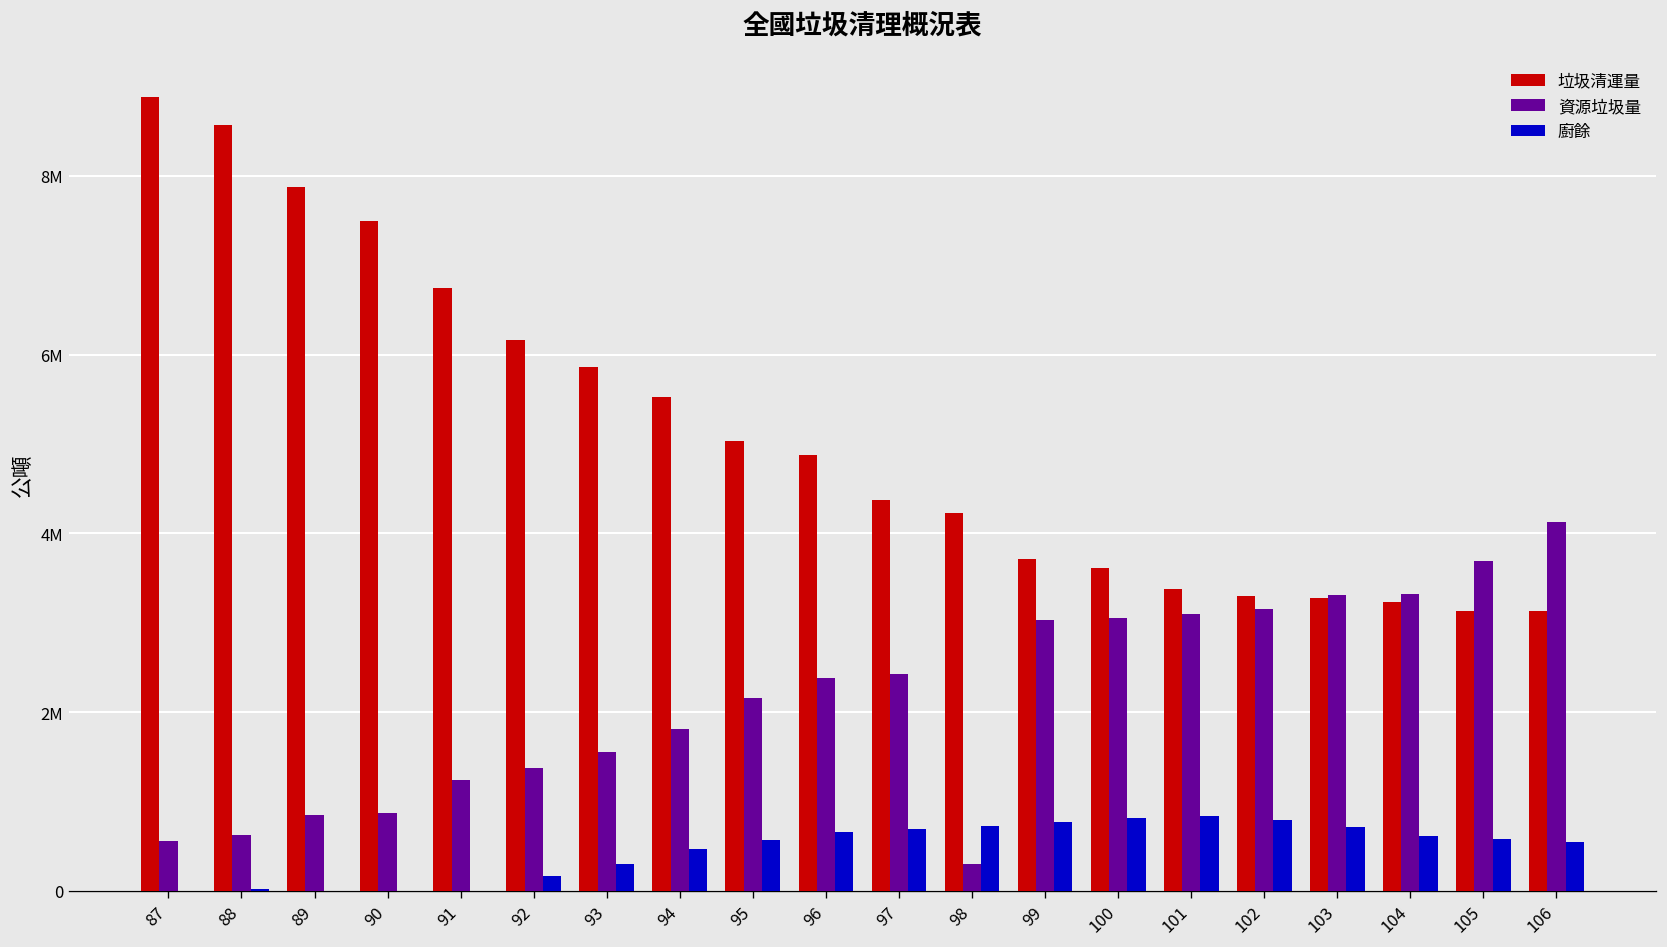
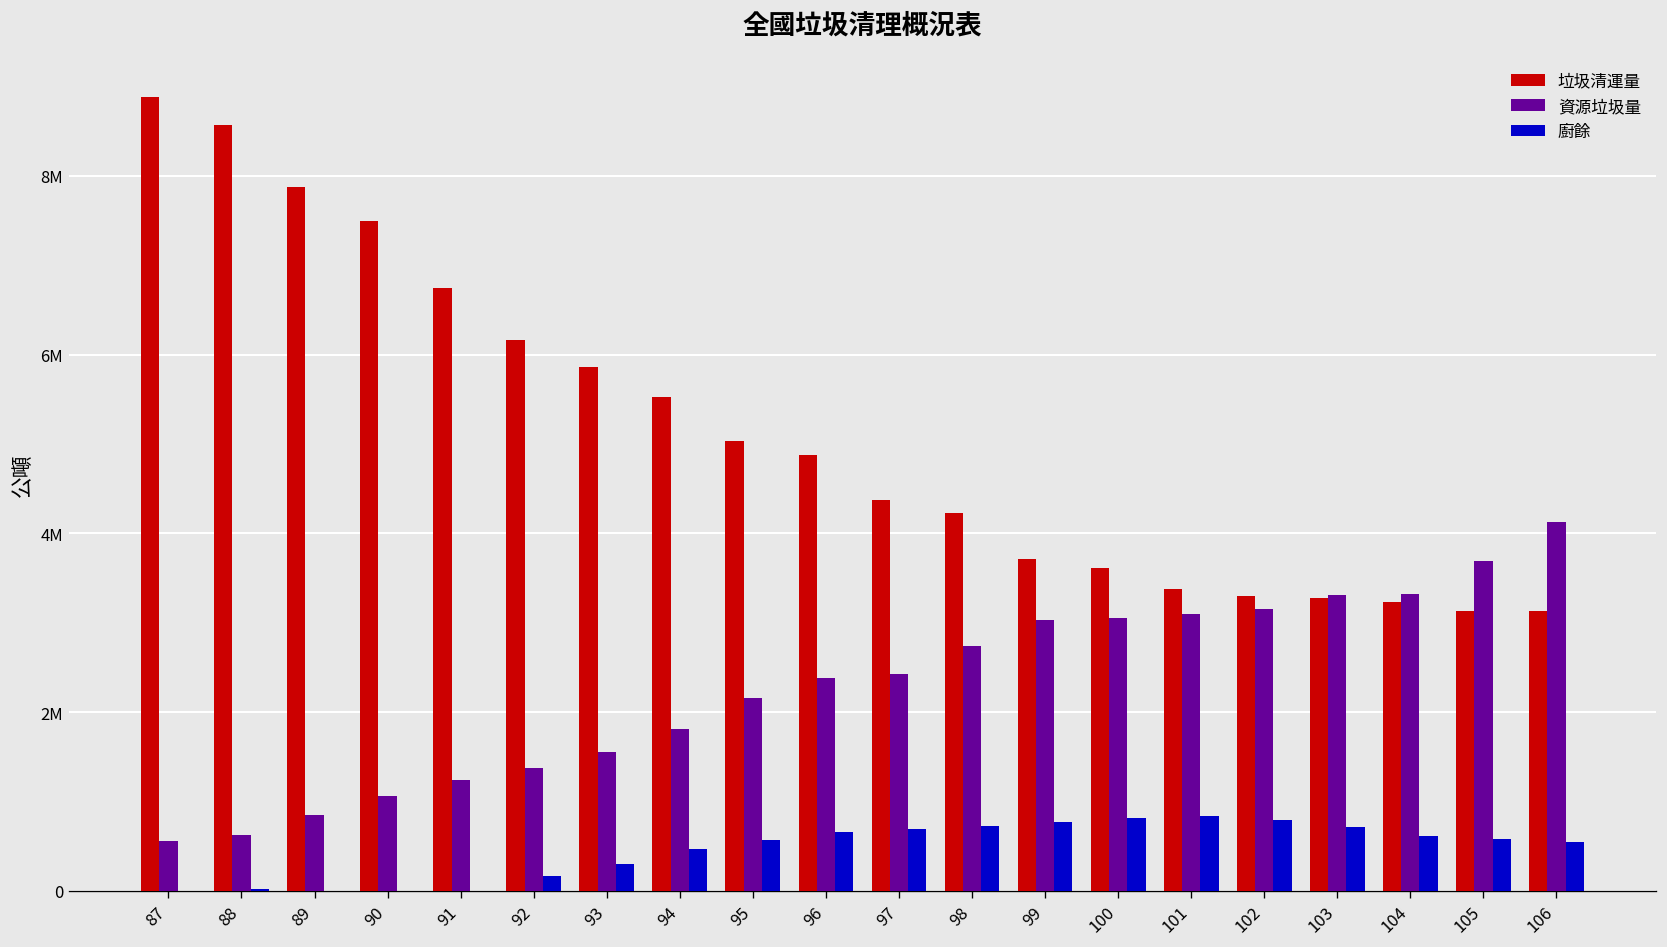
資源垃圾量, 90: 900000 -> 1100000
資源垃圾量, 98: 300000 -> 2700000
